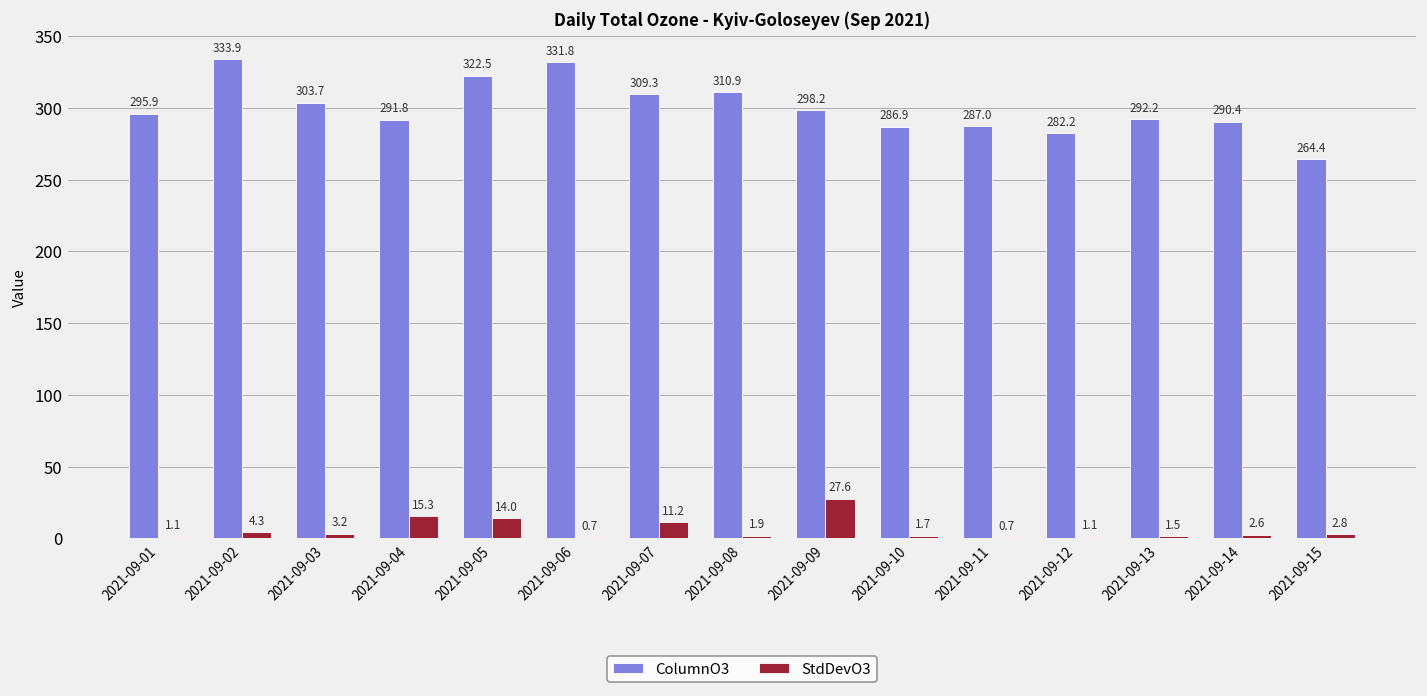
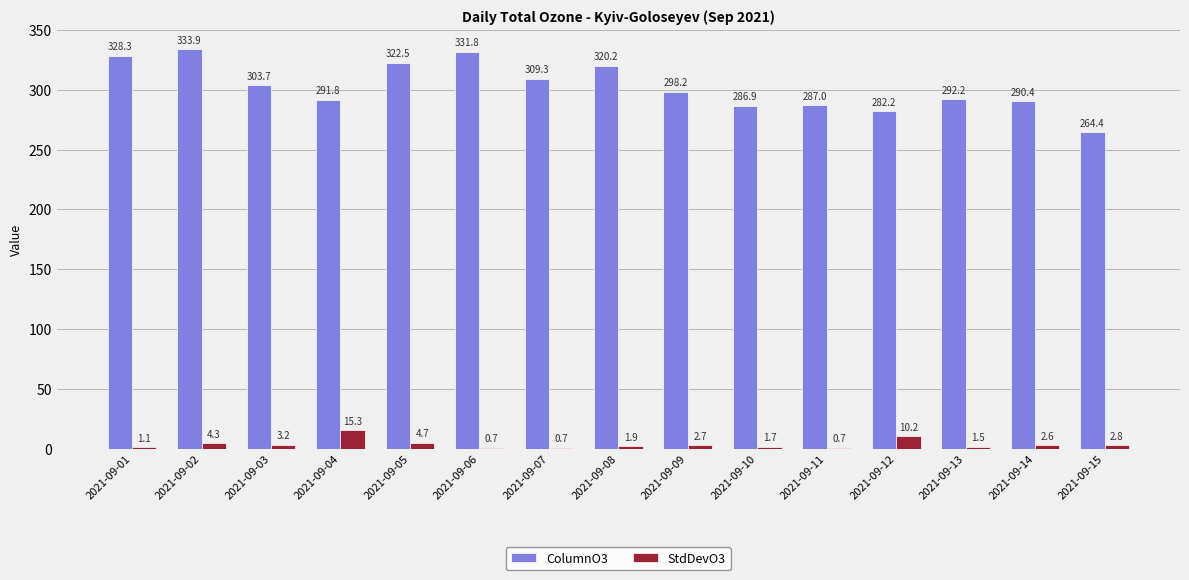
ColumnO3, 2021-09-01: 295.9 -> 328.3
StdDevO3, 2021-09-05: 14.0 -> 4.7
StdDevO3, 2021-09-07: 11.2 -> 0.7
ColumnO3, 2021-09-08: 310.9 -> 320.2
StdDevO3, 2021-09-09: 27.6 -> 2.7
StdDevO3, 2021-09-12: 1.1 -> 10.2
